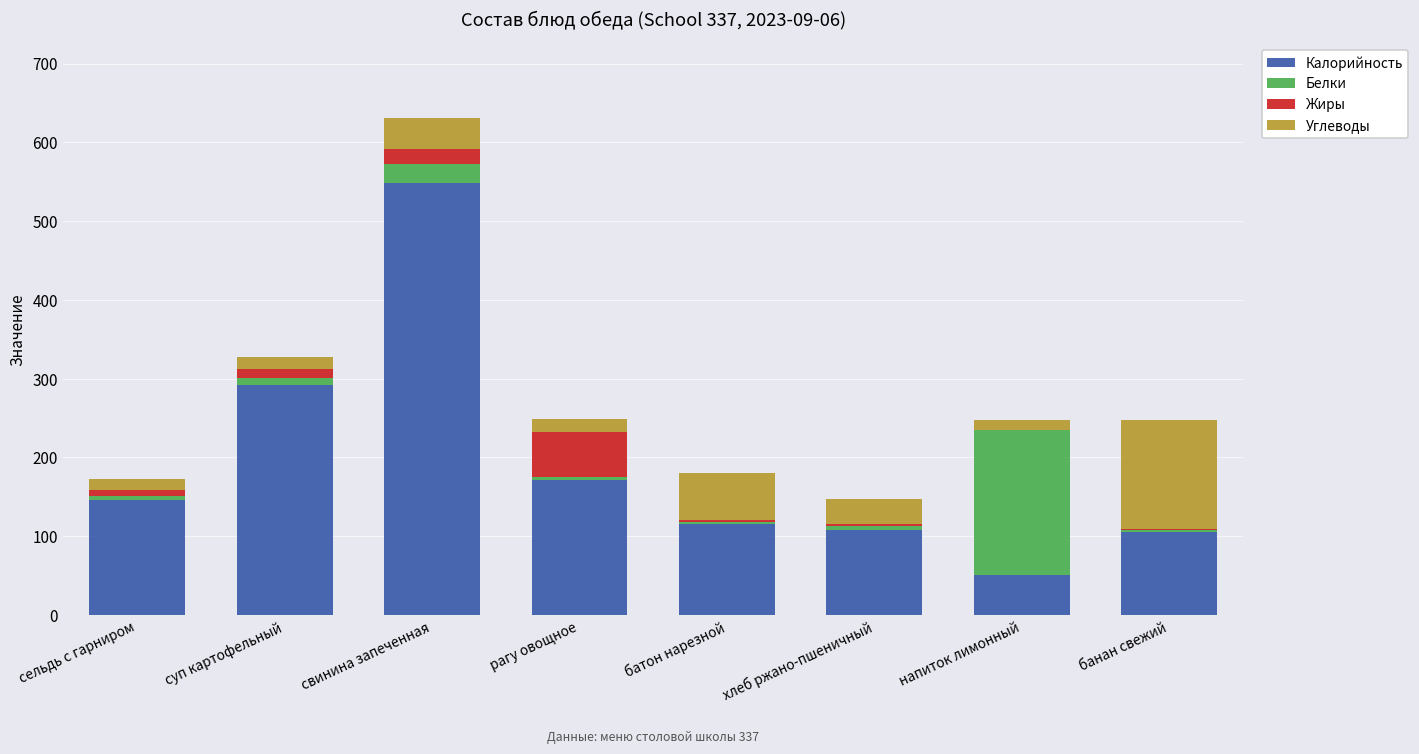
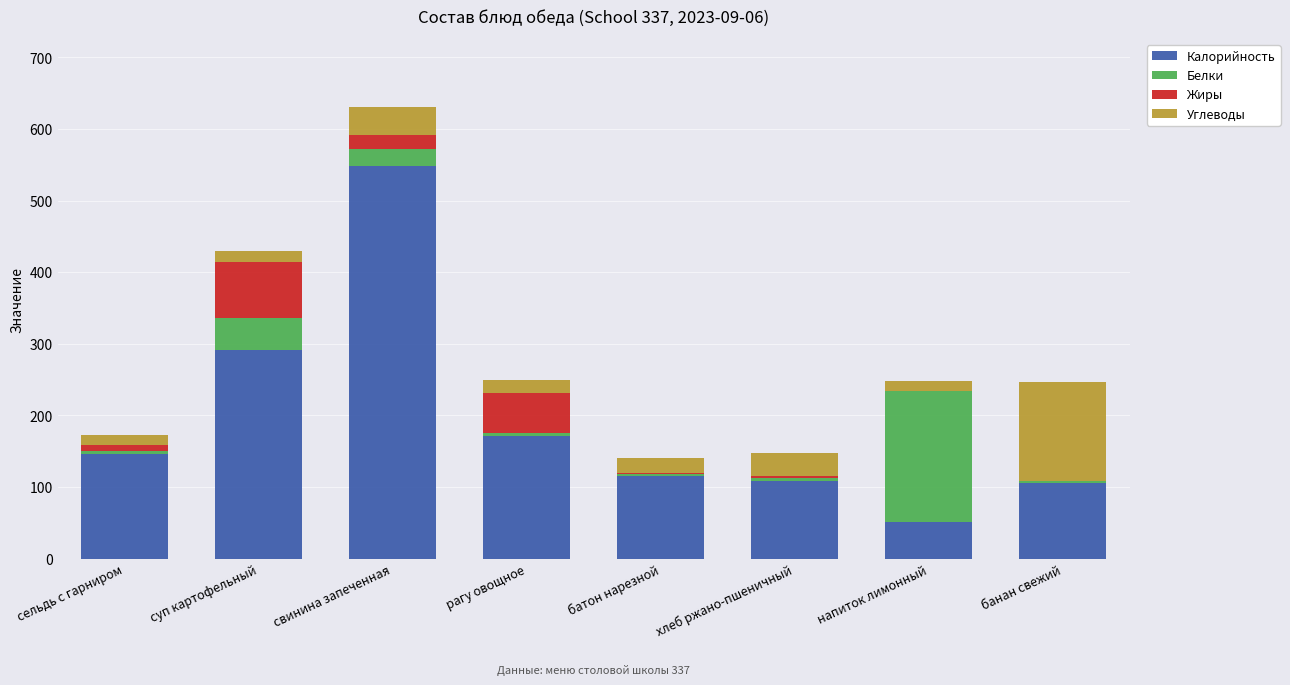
Белки, суп картофельный: 10 -> 40
Жиры, суп картофельный: 10 -> 80
Углеводы, батон нарезной: 60 -> 20
